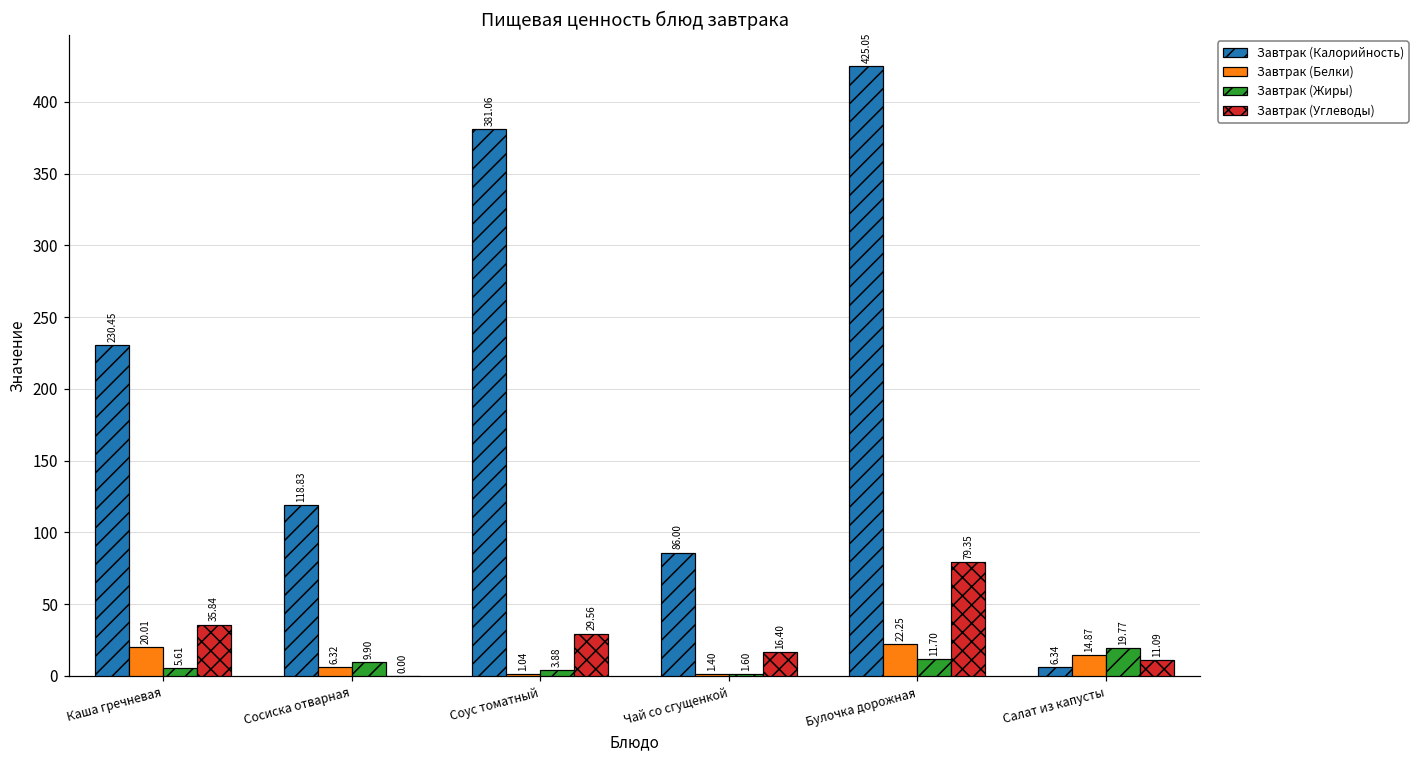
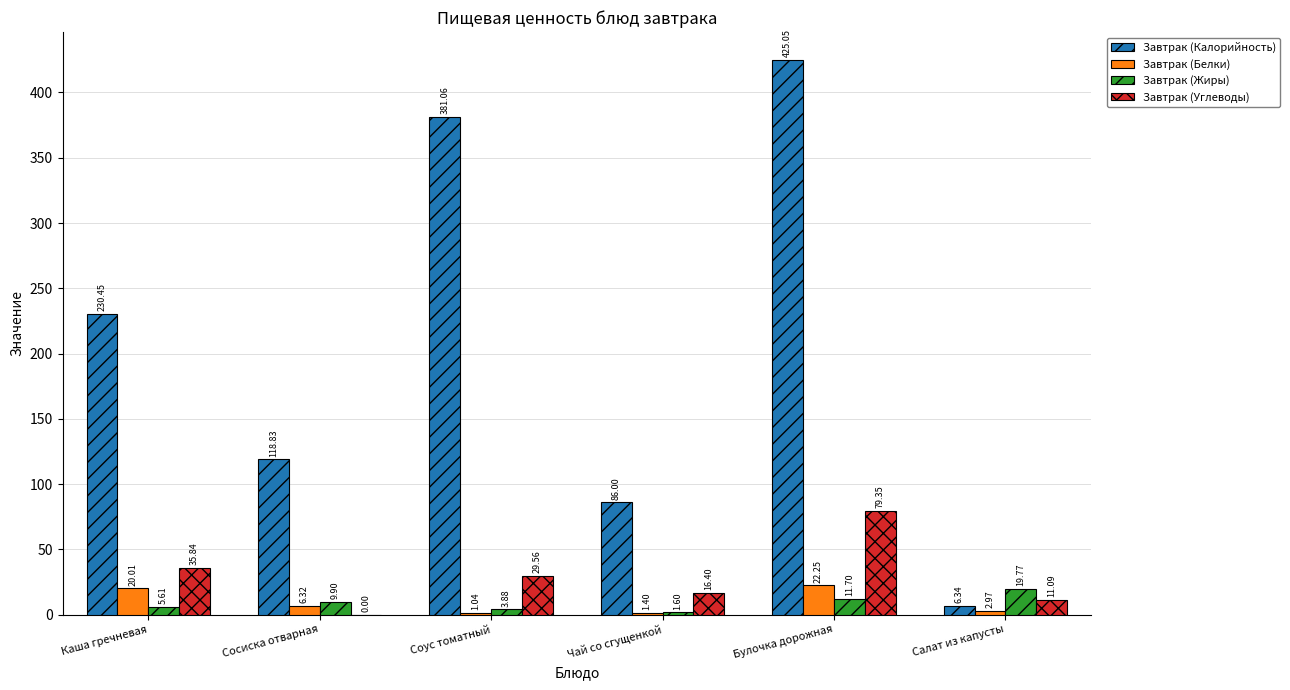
Завтрак (Белки), Салат из капусты: 14.87 -> 2.97
